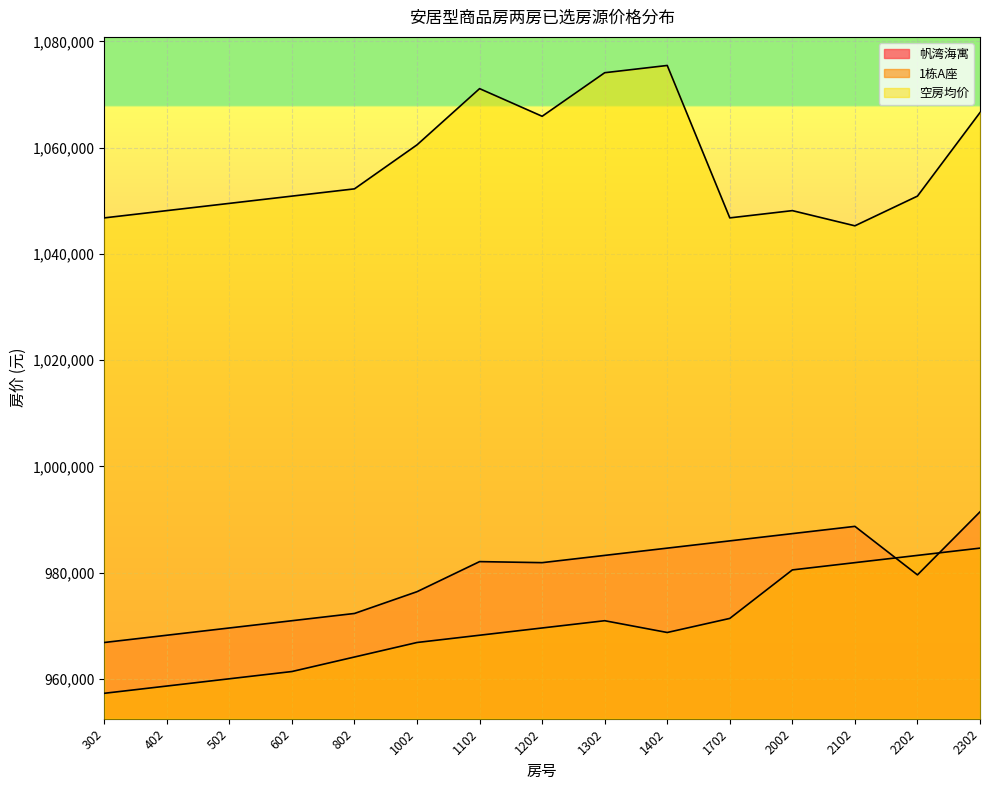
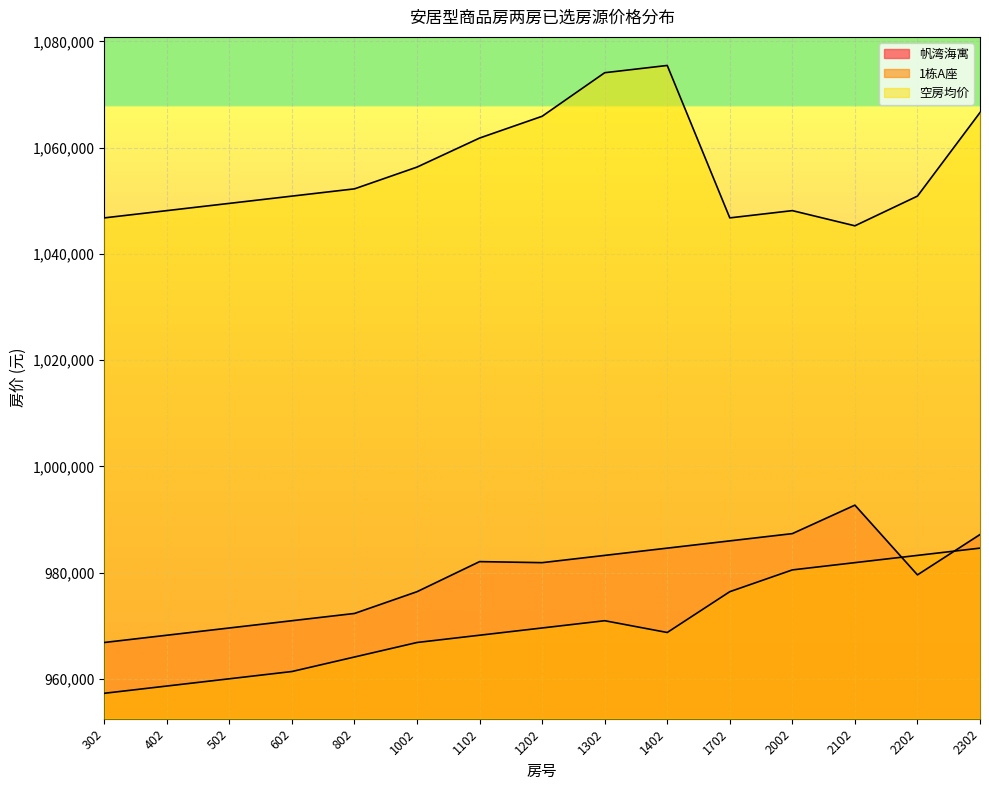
空房均价, 1002: 1,061,000 -> 1,056,000
空房均价, 1102: 1,071,000 -> 1,062,000
1栋A座, 1702: 971,000 -> 976,000
帆湾海寓, 2102: 989,000 -> 993,000
帆湾海寓, 2302: 991,000 -> 987,000
